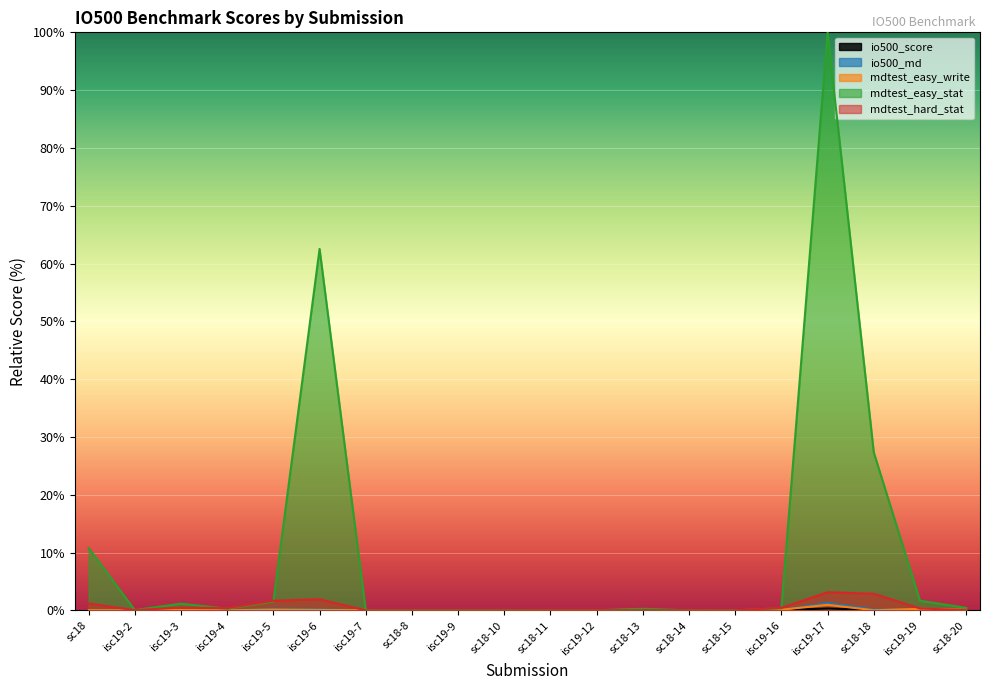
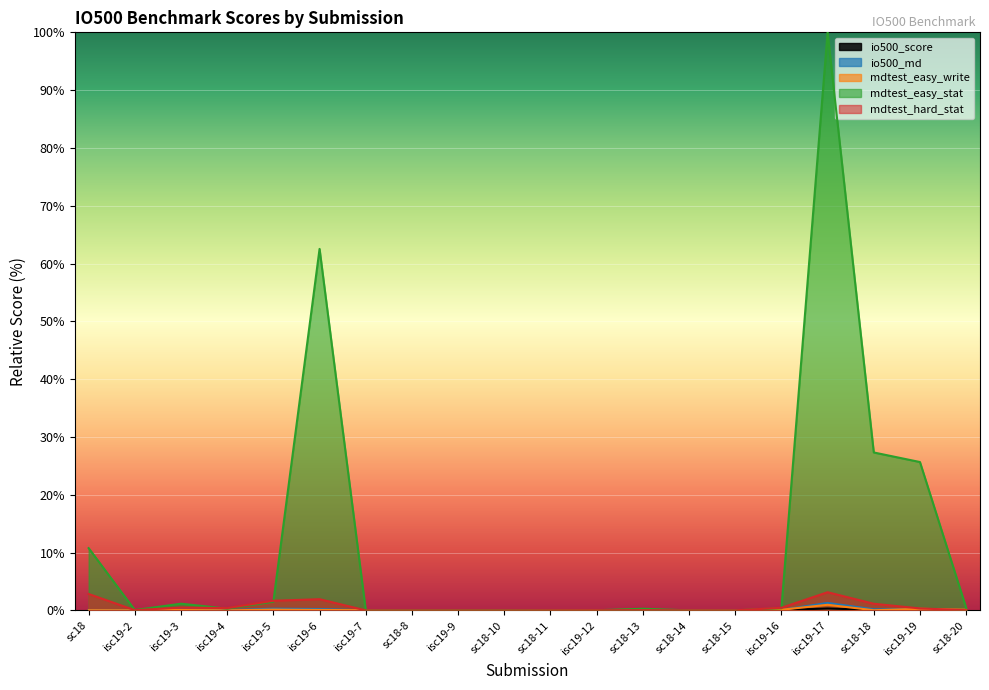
mdtest_hard_stat, sc18: 1% -> 3%
mdtest_hard_stat, sc18-18: 3% -> 1%
mdtest_easy_stat, isc19-19: 2% -> 26%
